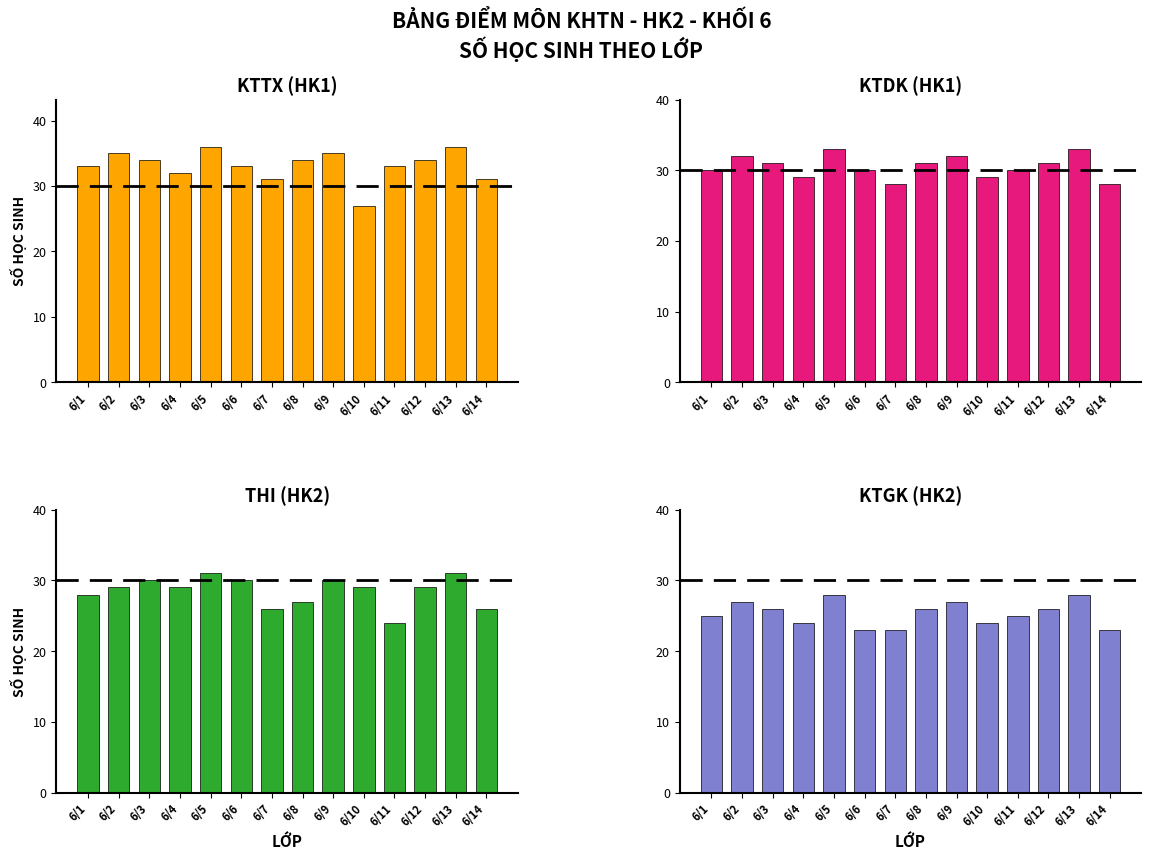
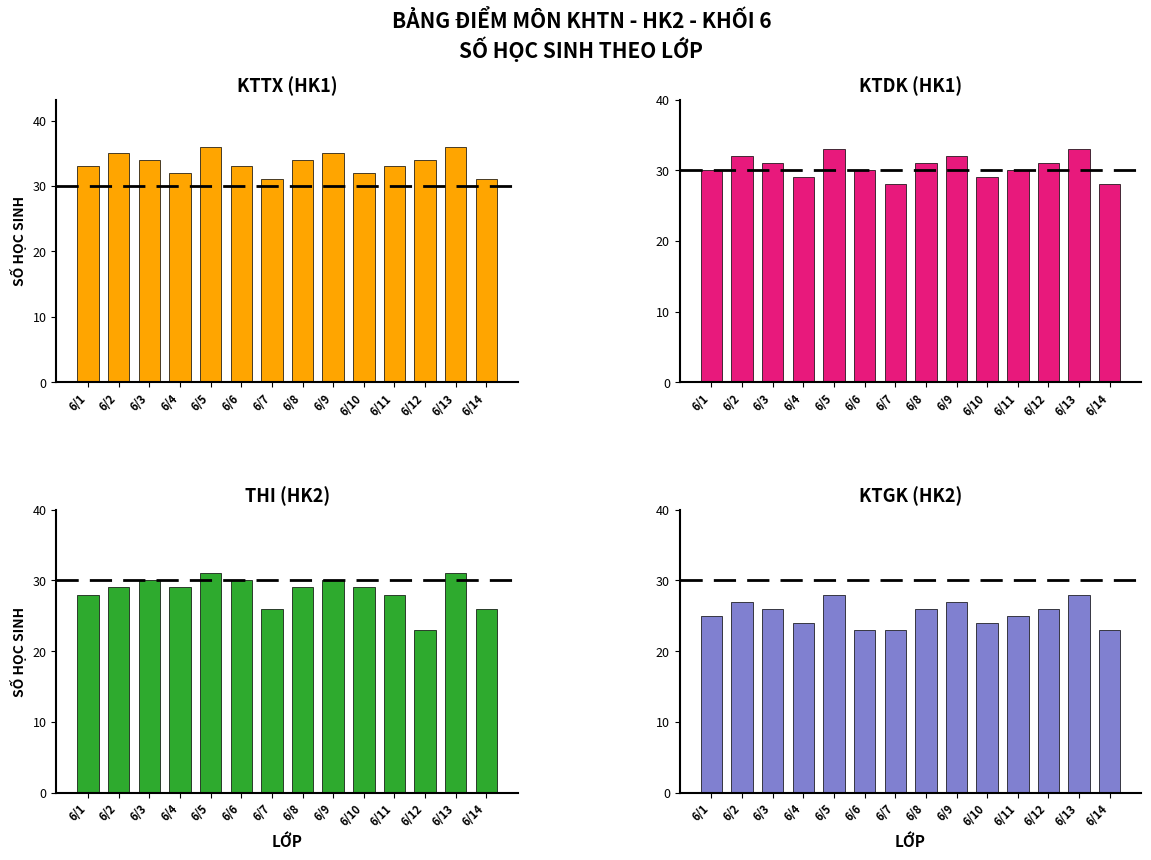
KTTX (HK1), 6/10: 27 -> 32
THI (HK2), 6/8: 27 -> 29
THI (HK2), 6/11: 24 -> 28
THI (HK2), 6/12: 29 -> 23
